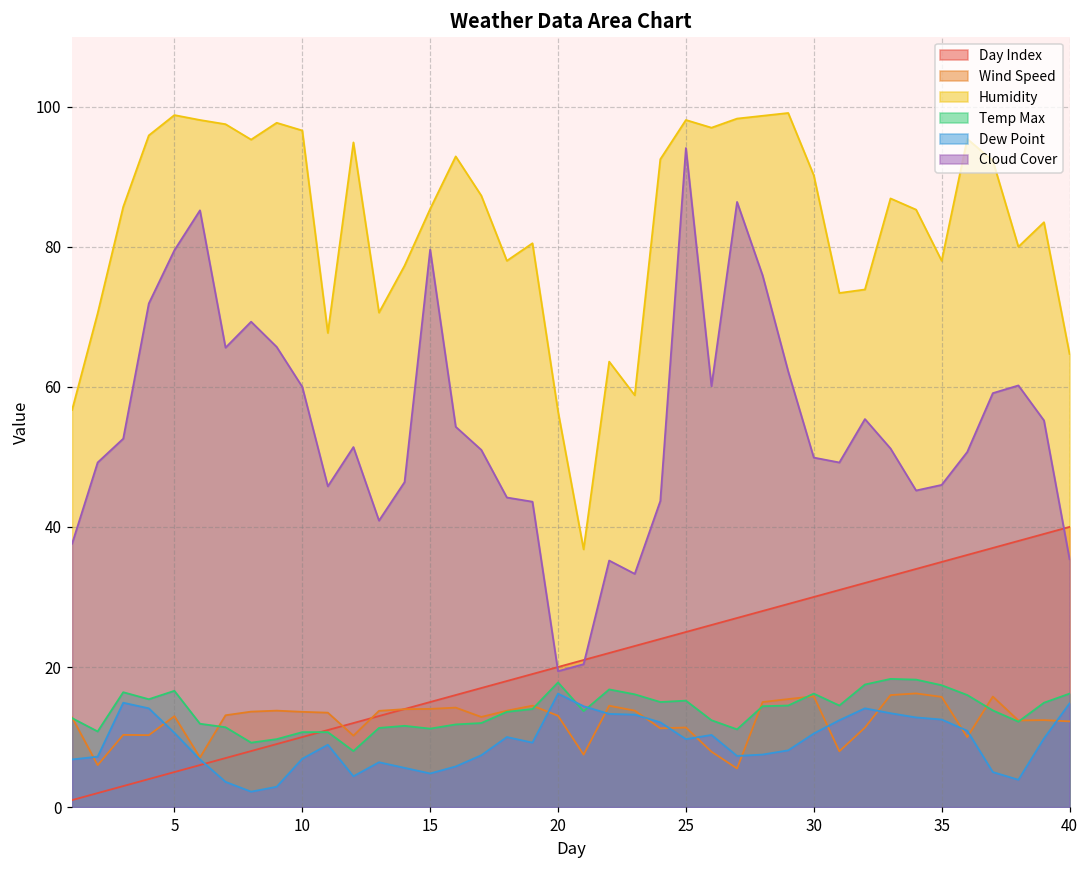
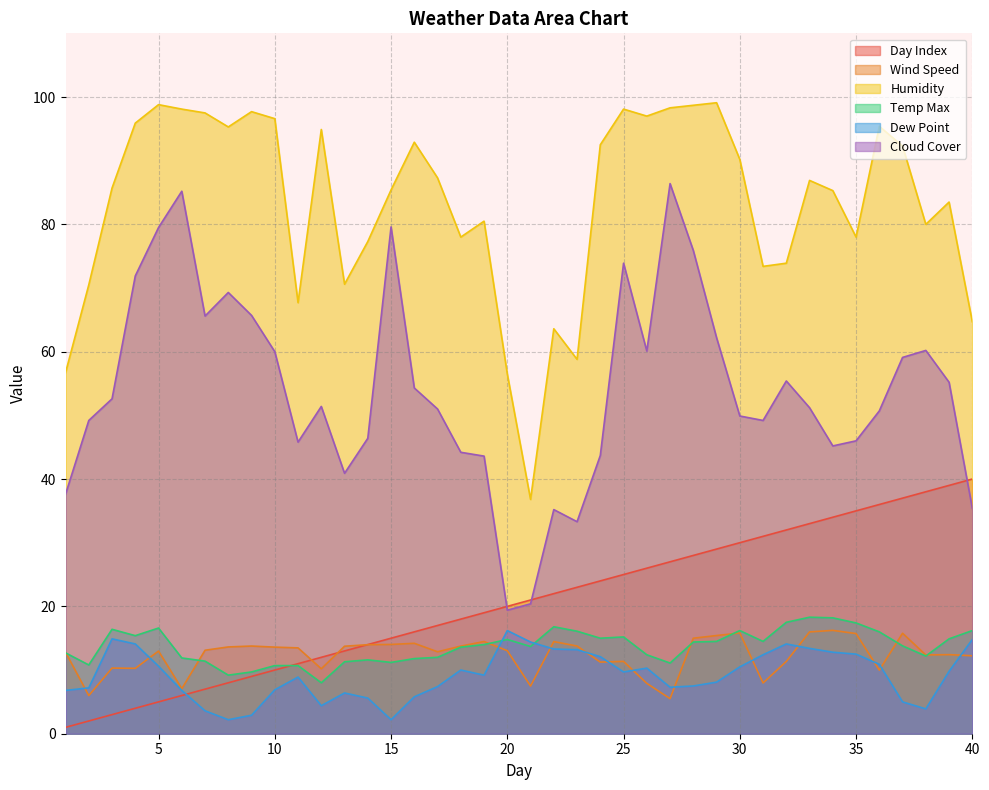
Dew Point, 15: 5 -> 2
Temp Max, 20: 18 -> 15
Cloud Cover, 25: 94 -> 74
